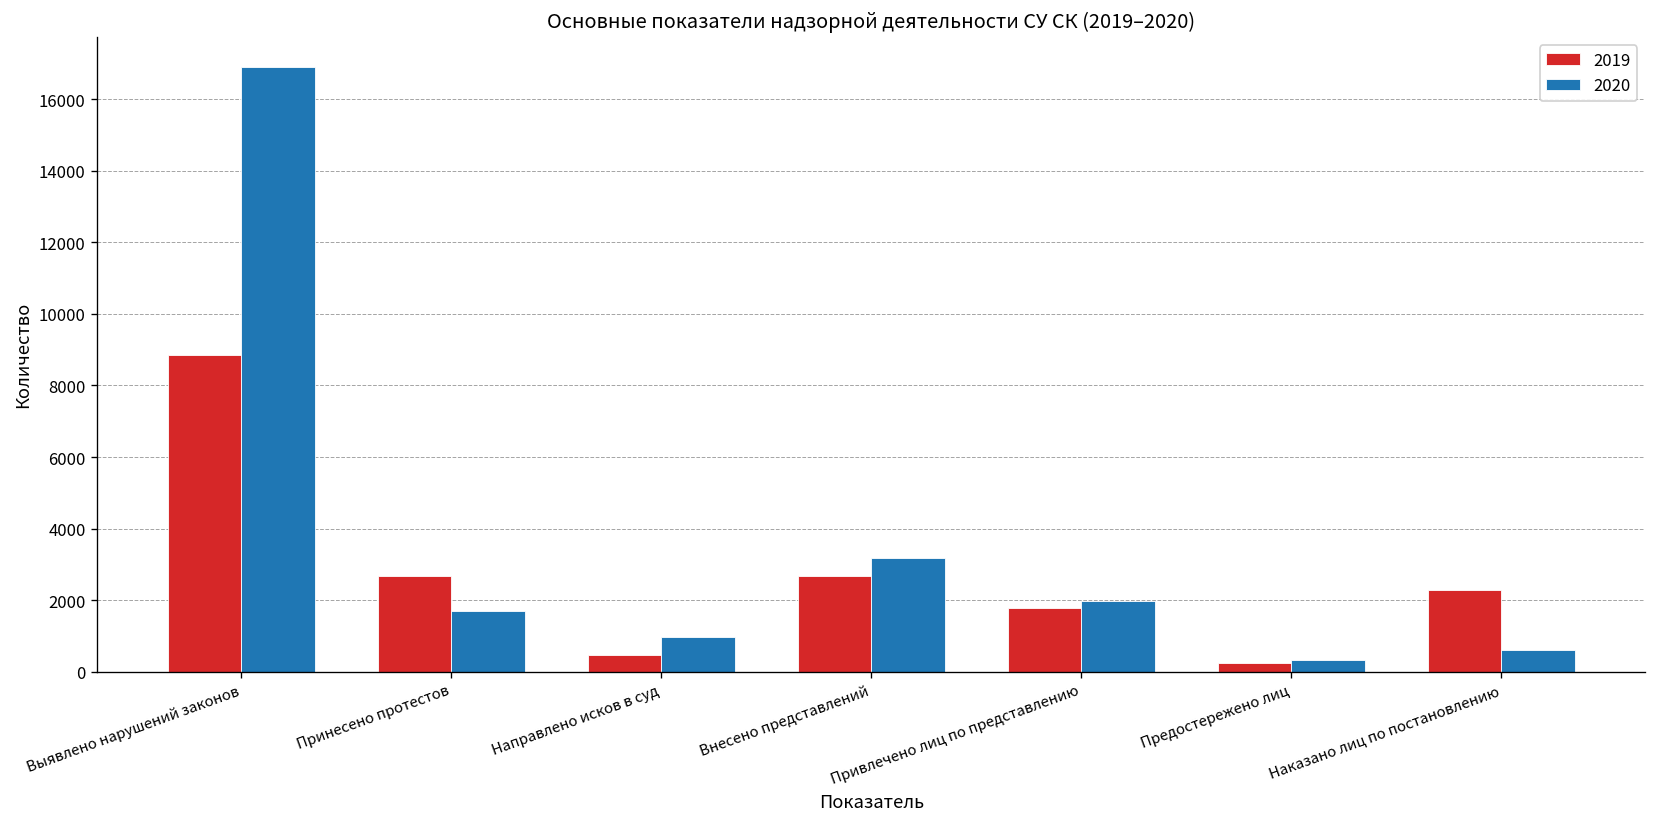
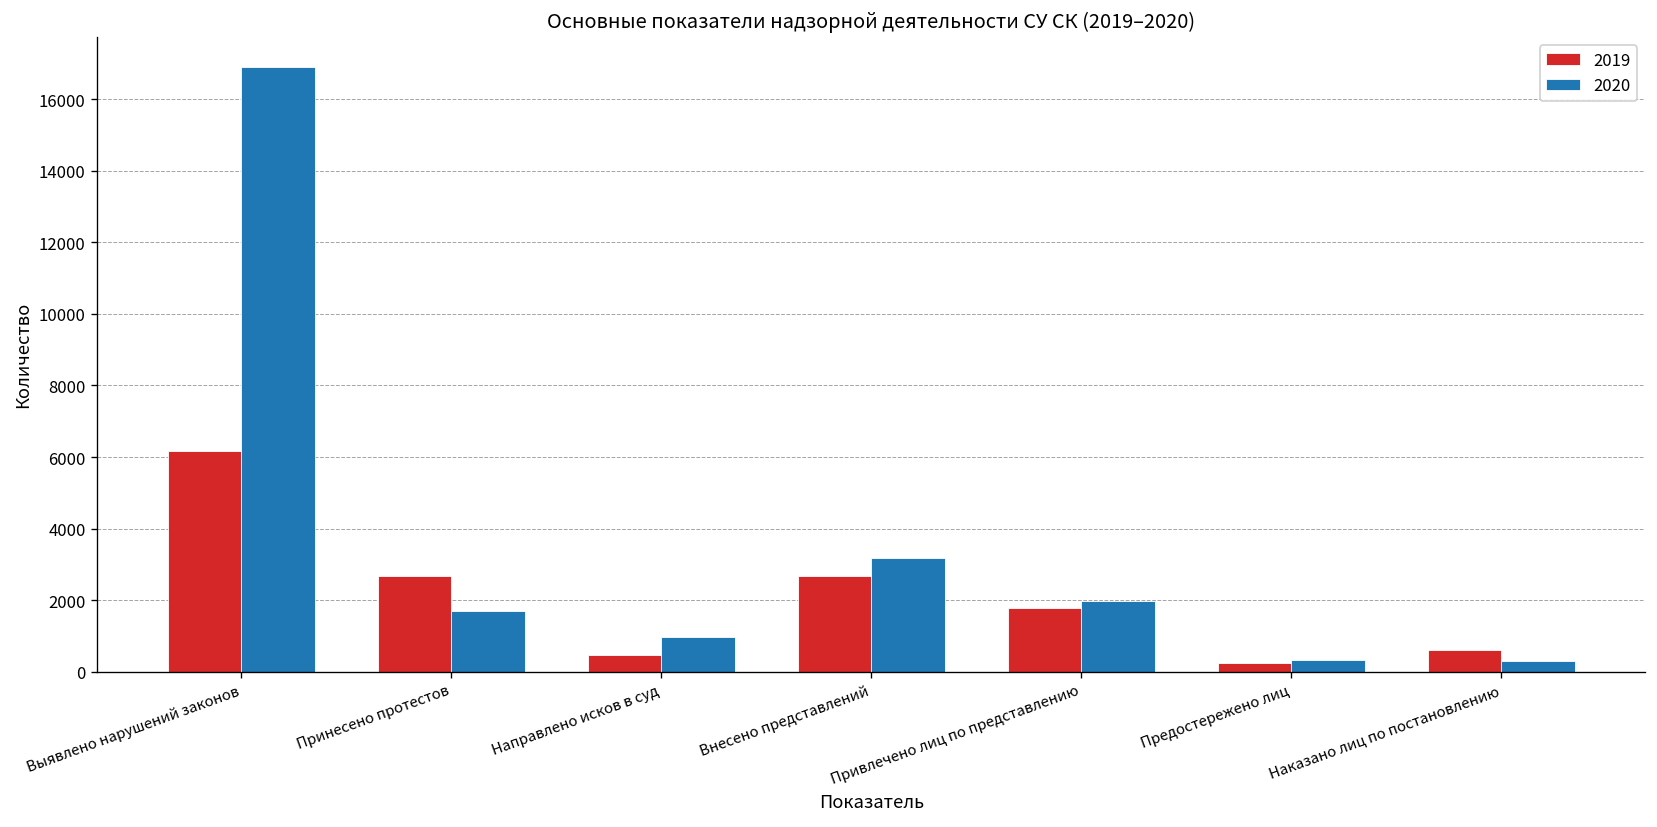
2019, Выявлено нарушений законов: 8800 -> 6200
2019, Наказано лиц по постановлению: 2300 -> 600
2020, Наказано лиц по постановлению: 600 -> 300
